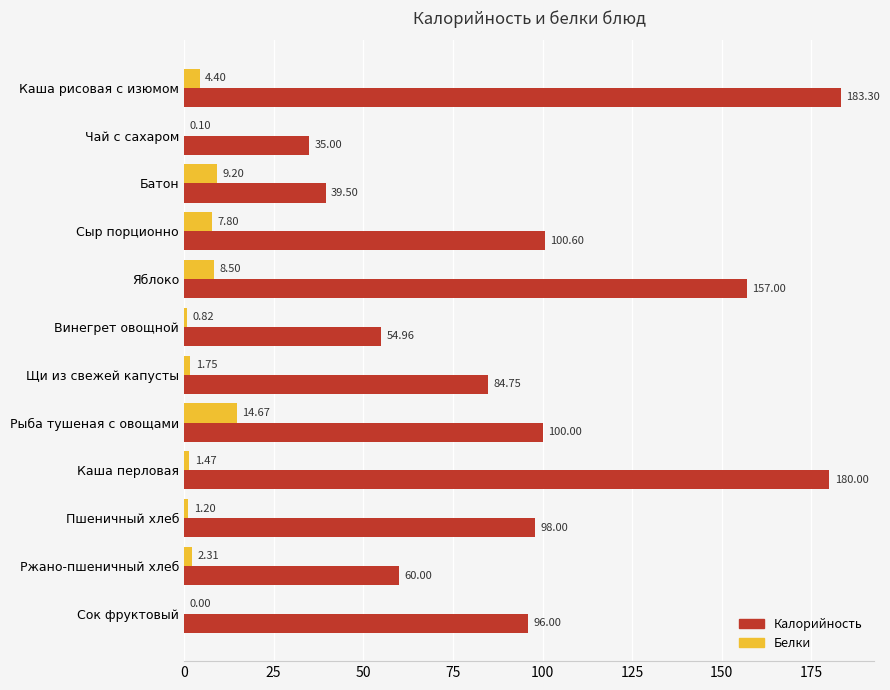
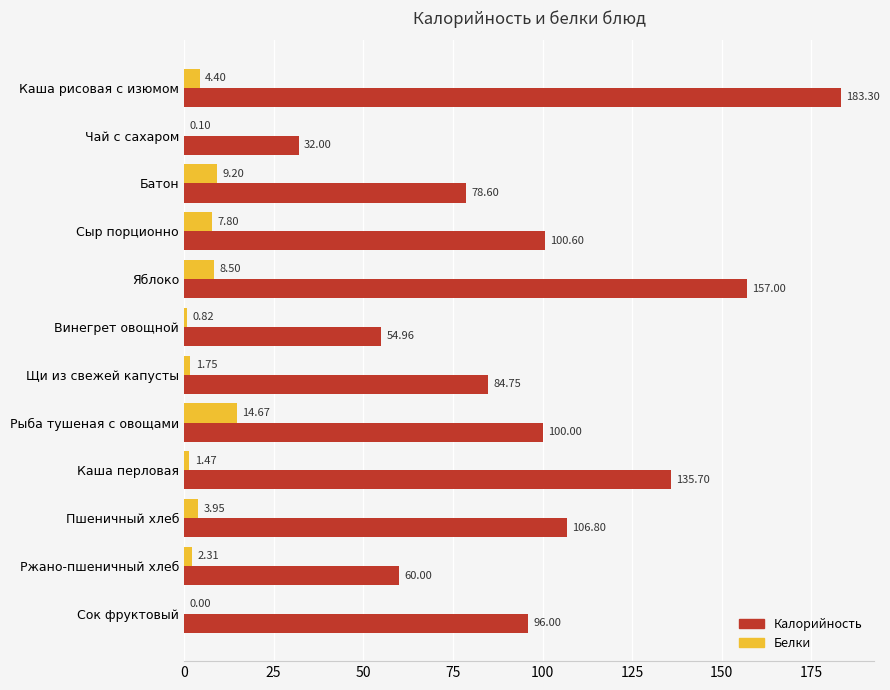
Калорийность, Чай с сахаром: 35.00 -> 32.00
Калорийность, Батон: 39.50 -> 78.60
Калорийность, Каша перловая: 180.00 -> 135.70
Белки, Пшеничный хлеб: 1.20 -> 3.95
Калорийность, Пшеничный хлеб: 98.00 -> 106.80
